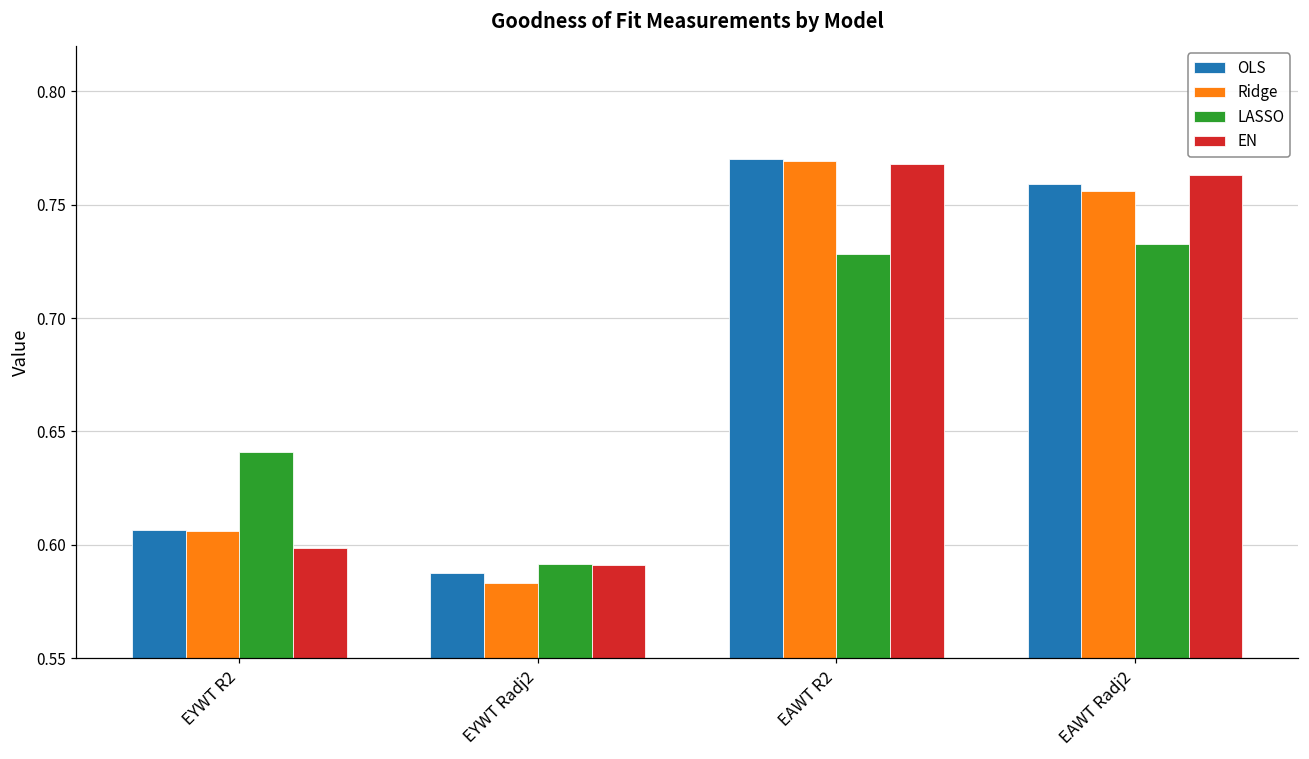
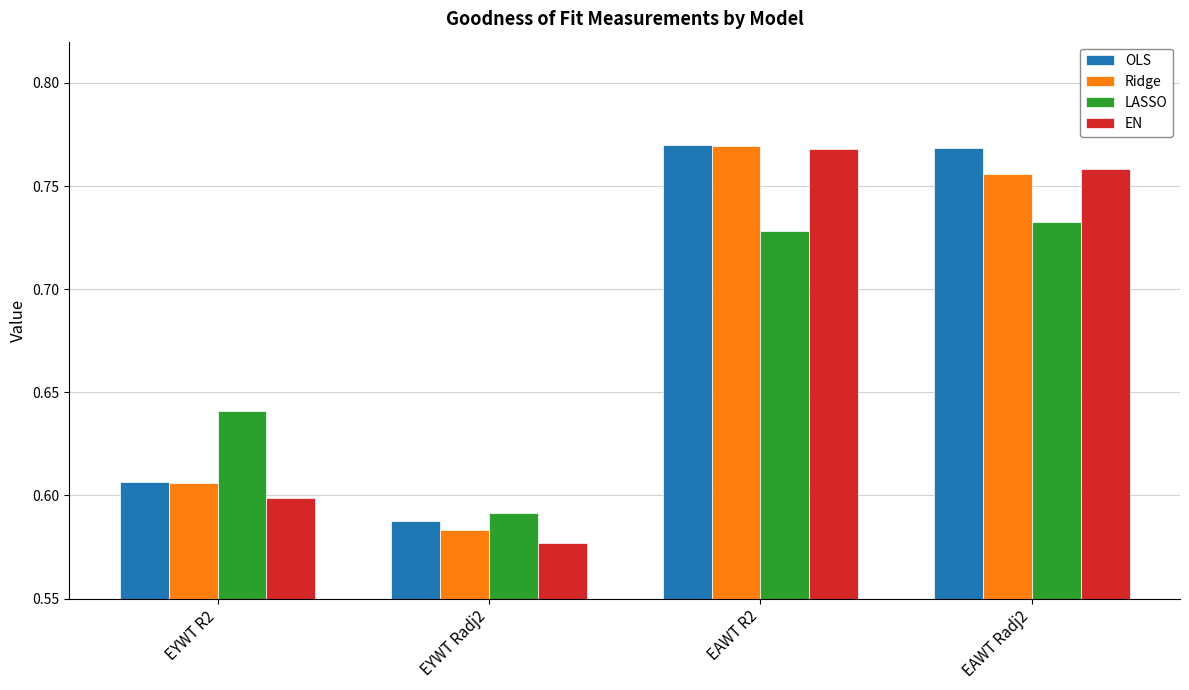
EN, EYWT Radj2: 0.591 -> 0.577
OLS, EAWT Radj2: 0.759 -> 0.769
EN, EAWT Radj2: 0.763 -> 0.758
